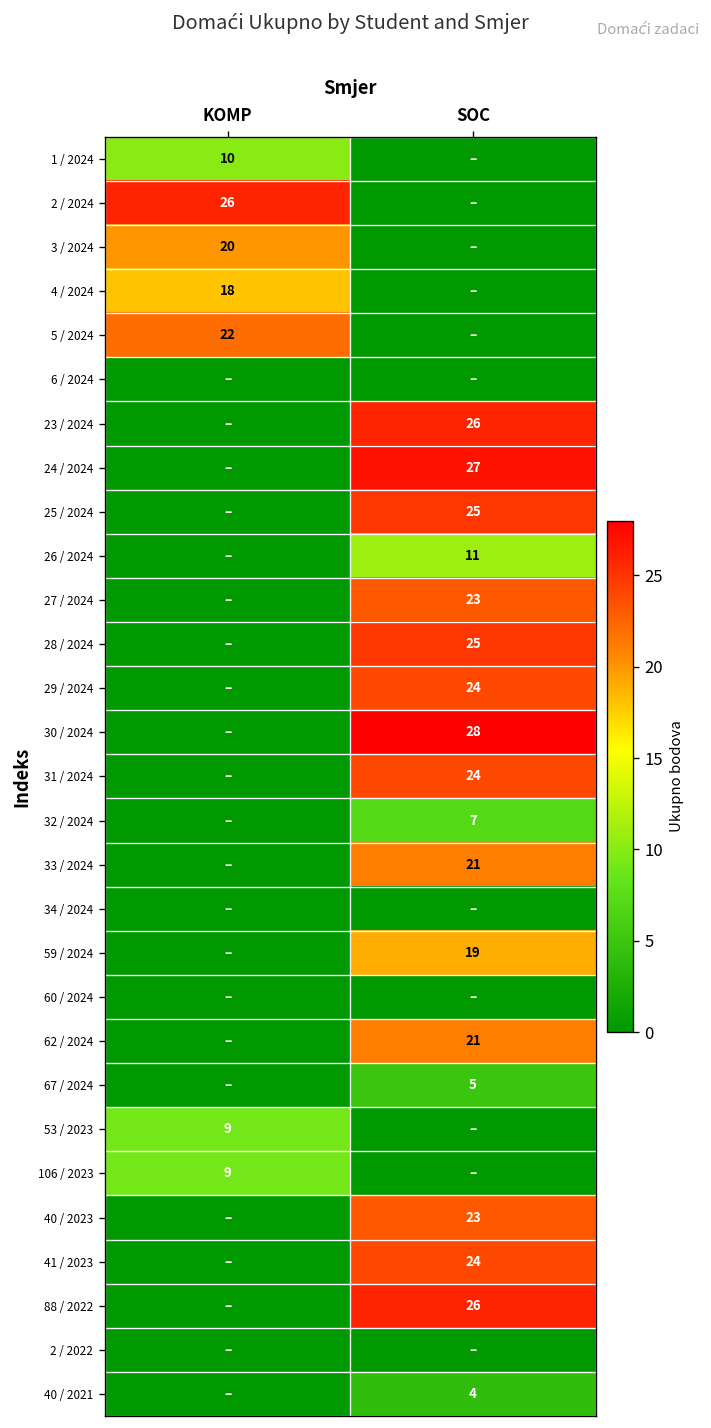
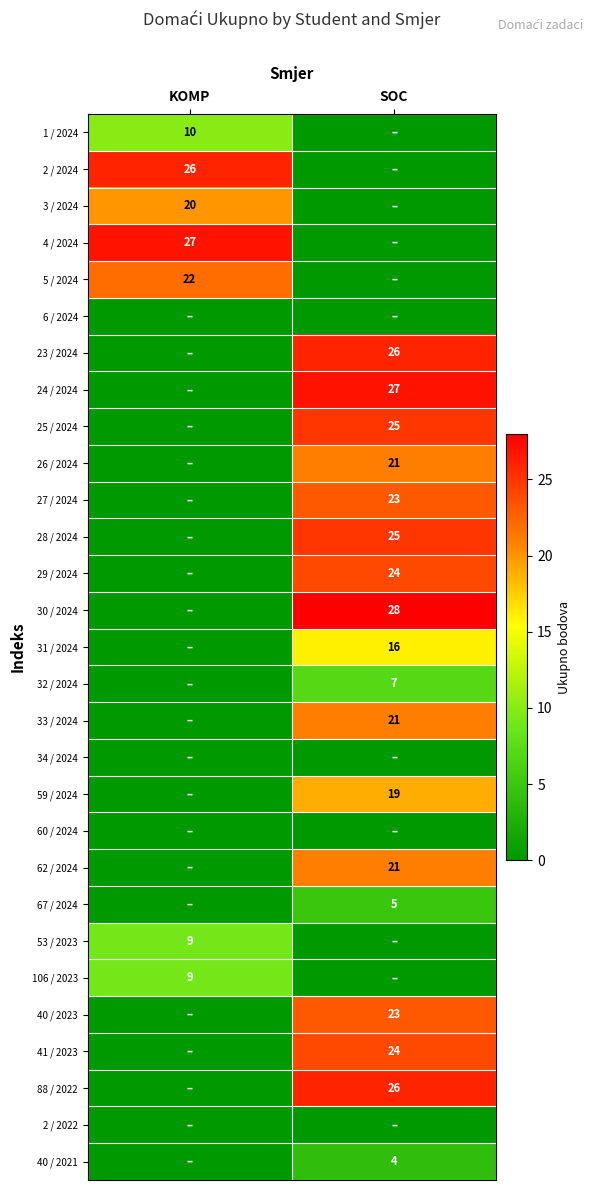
4 / 2024, KOMP: 18 -> 27
26 / 2024, SOC: 11 -> 21
31 / 2024, SOC: 24 -> 16
